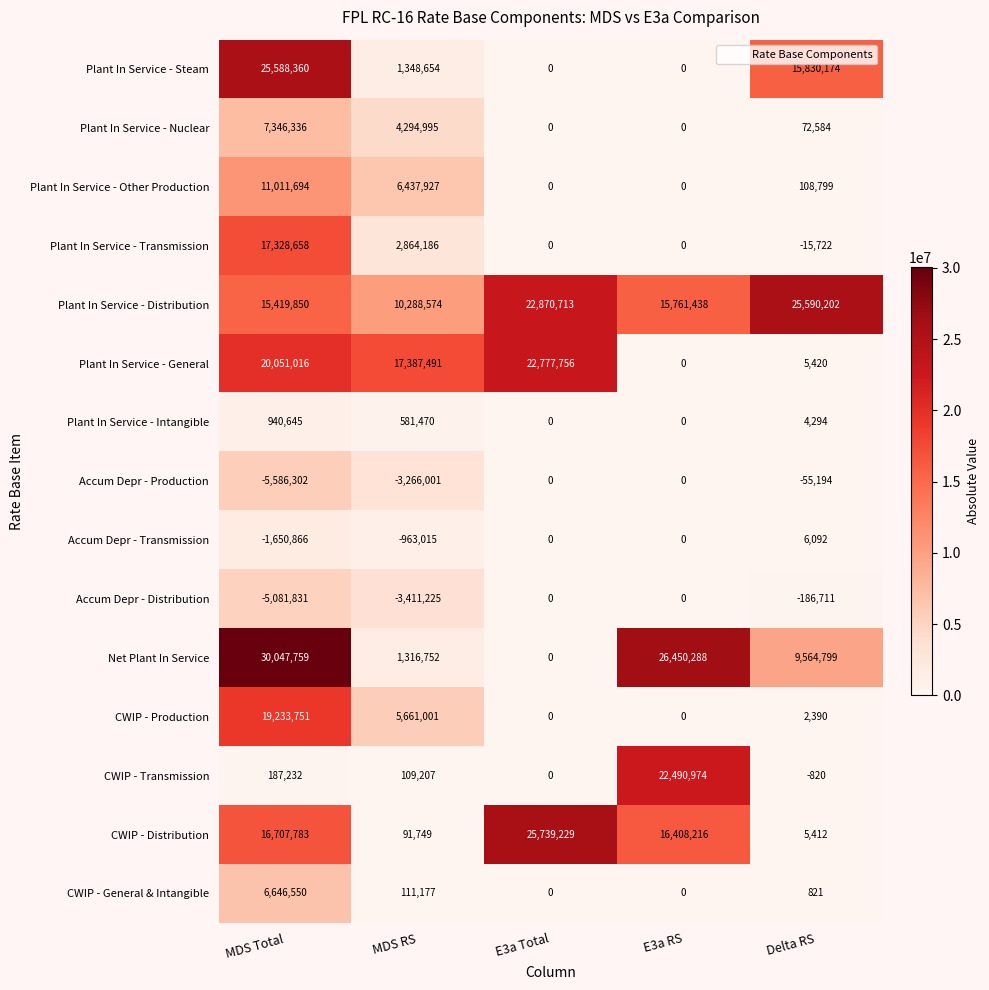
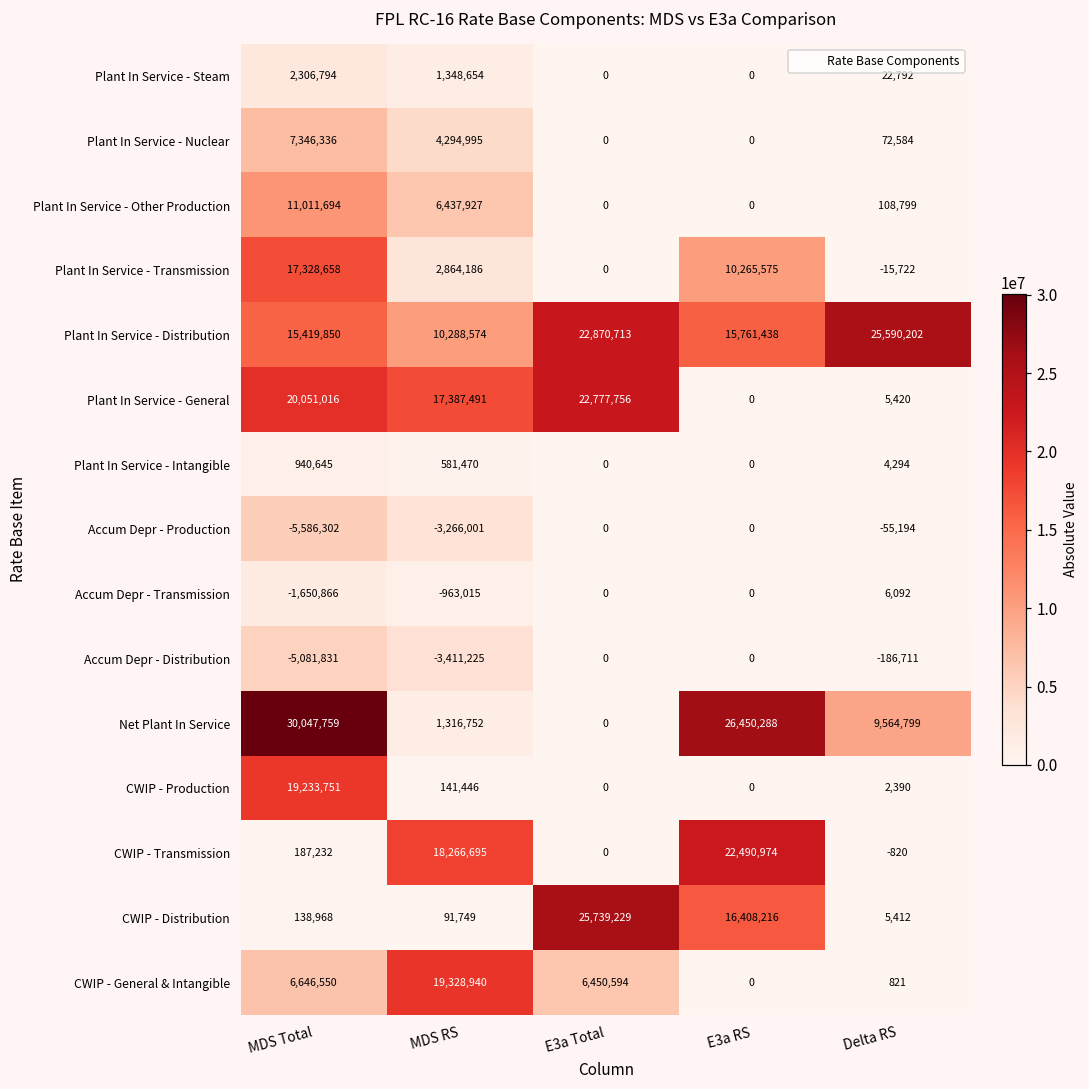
Plant In Service - Steam, MDS Total: 25,588,360 -> 2,306,794
Plant In Service - Steam, Delta RS: 15,830,174 -> 22,792
Plant In Service - Transmission, E3a RS: 0 -> 10,265,575
CWIP - Production, MDS RS: 5,661,001 -> 141,446
CWIP - Transmission, MDS RS: 109,207 -> 18,266,695
CWIP - Distribution, MDS Total: 16,707,783 -> 138,968
CWIP - General & Intangible, MDS RS: 111,177 -> 19,328,940
CWIP - General & Intangible, E3a Total: 0 -> 6,450,594
